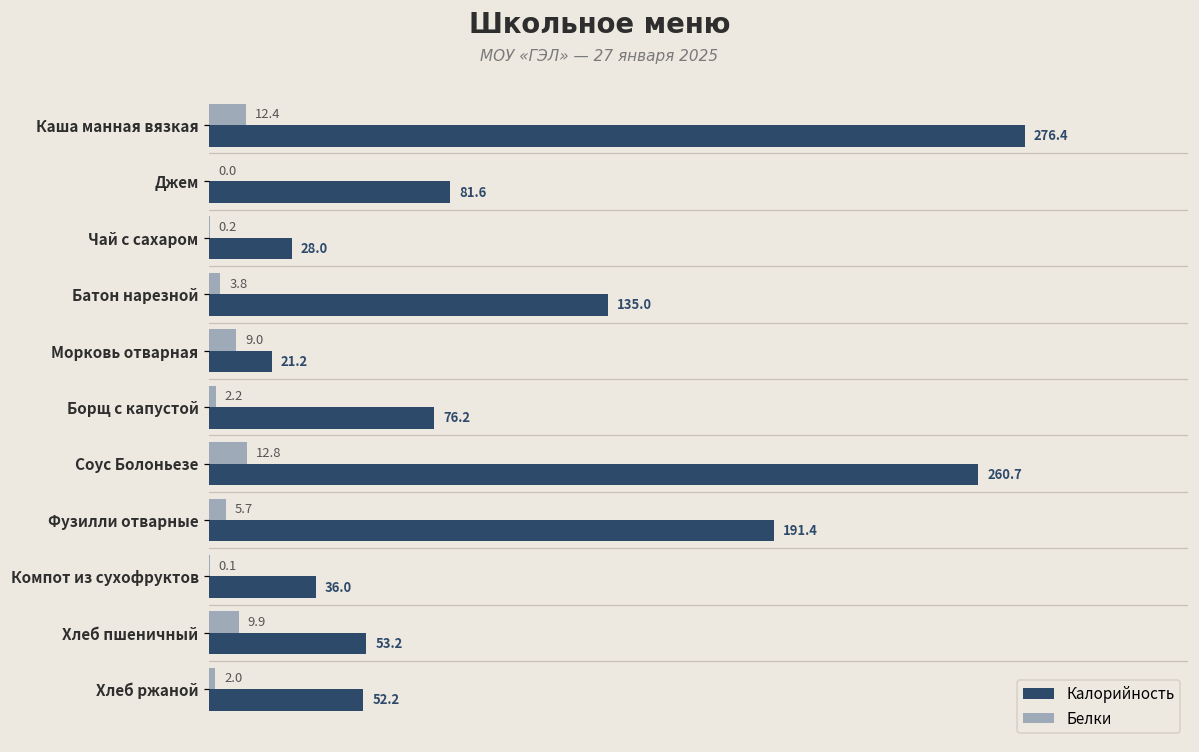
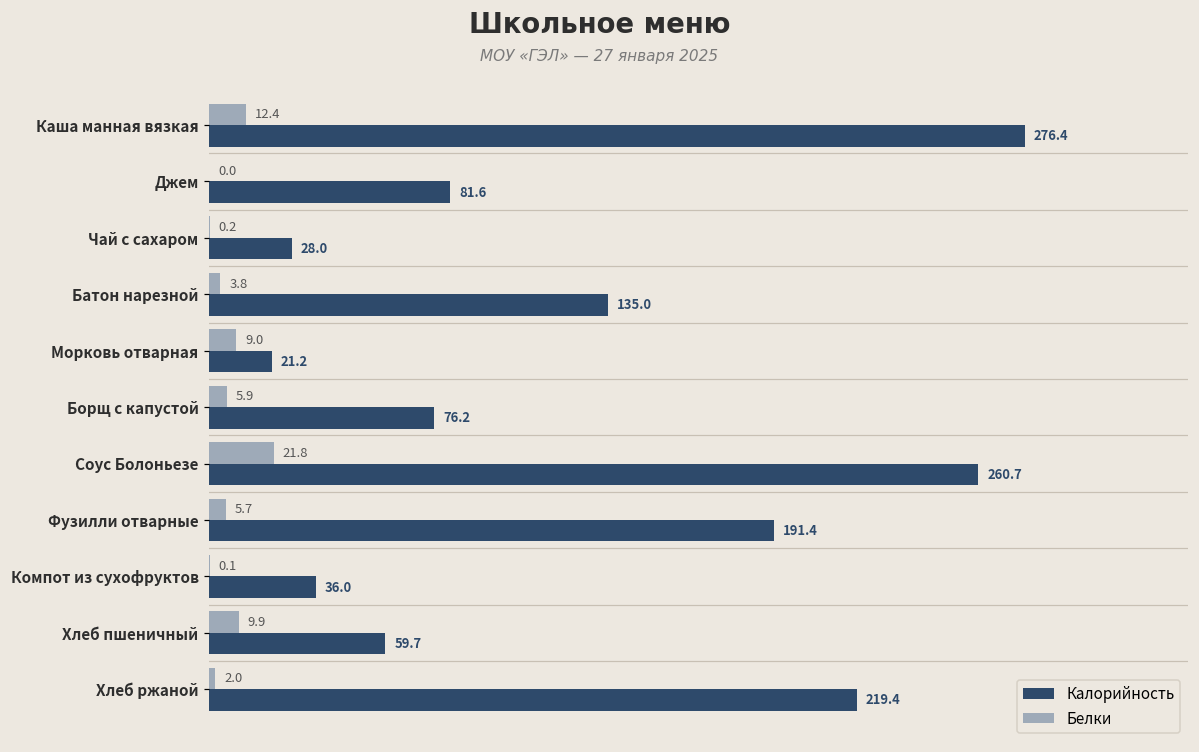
Белки, Борщ с капустой: 2.2 -> 5.9
Белки, Соус Болоньезе: 12.8 -> 21.8
Калорийность, Хлеб пшеничный: 53.2 -> 59.7
Калорийность, Хлеб ржаной: 52.2 -> 219.4
